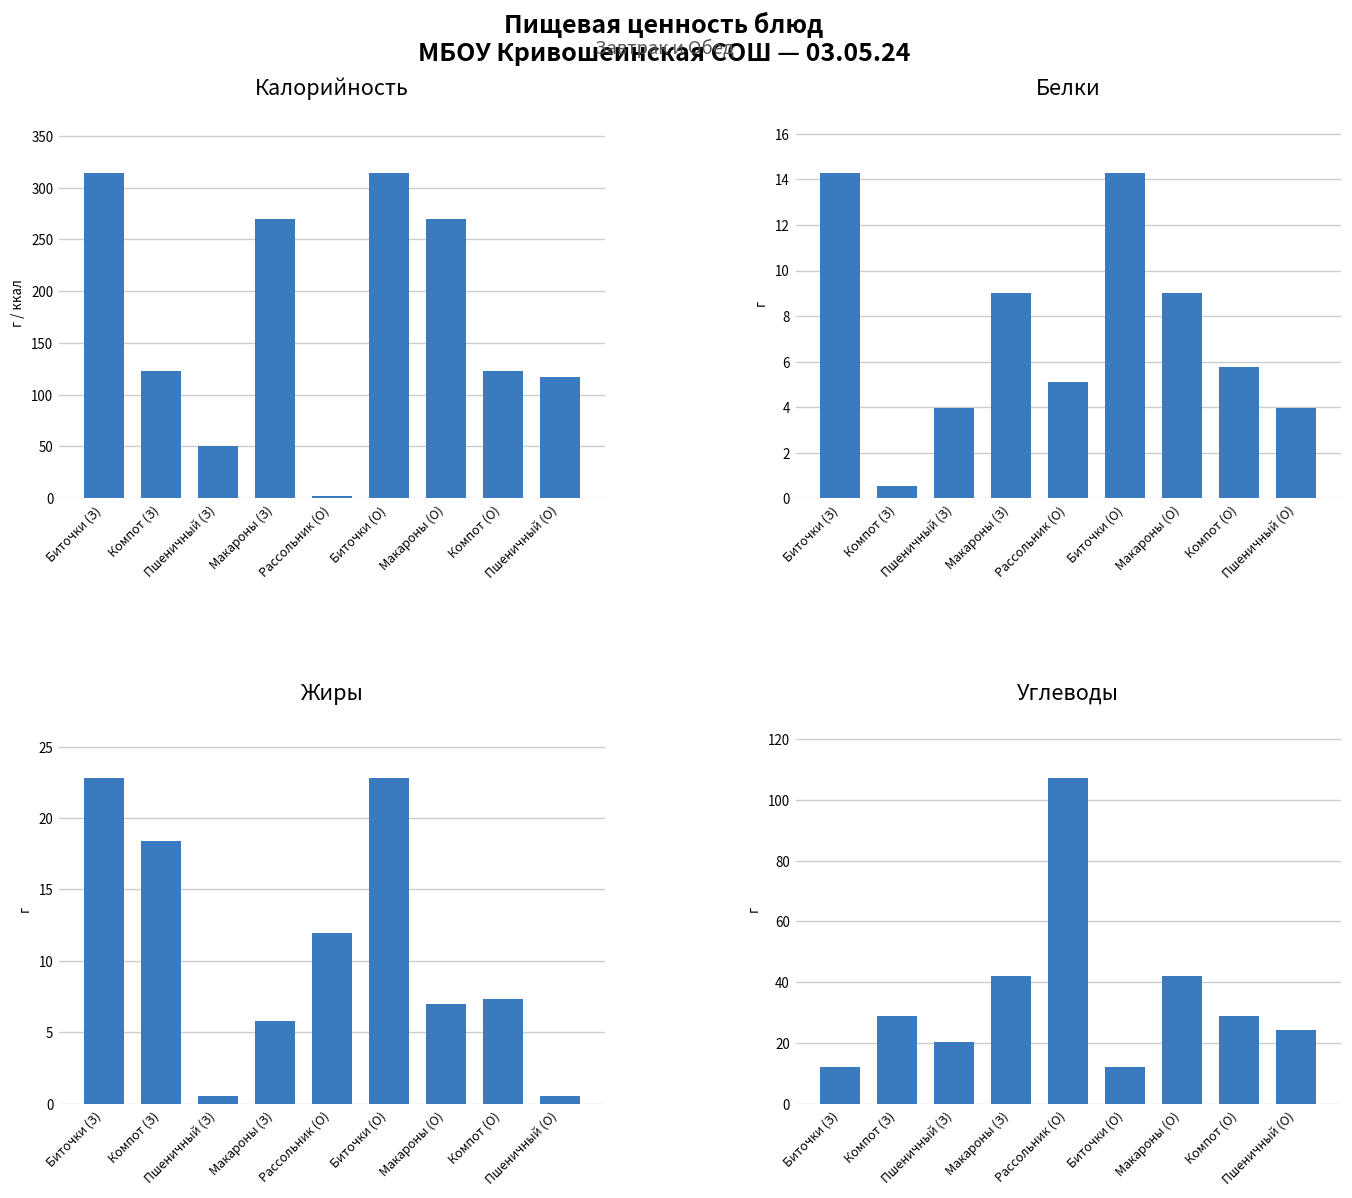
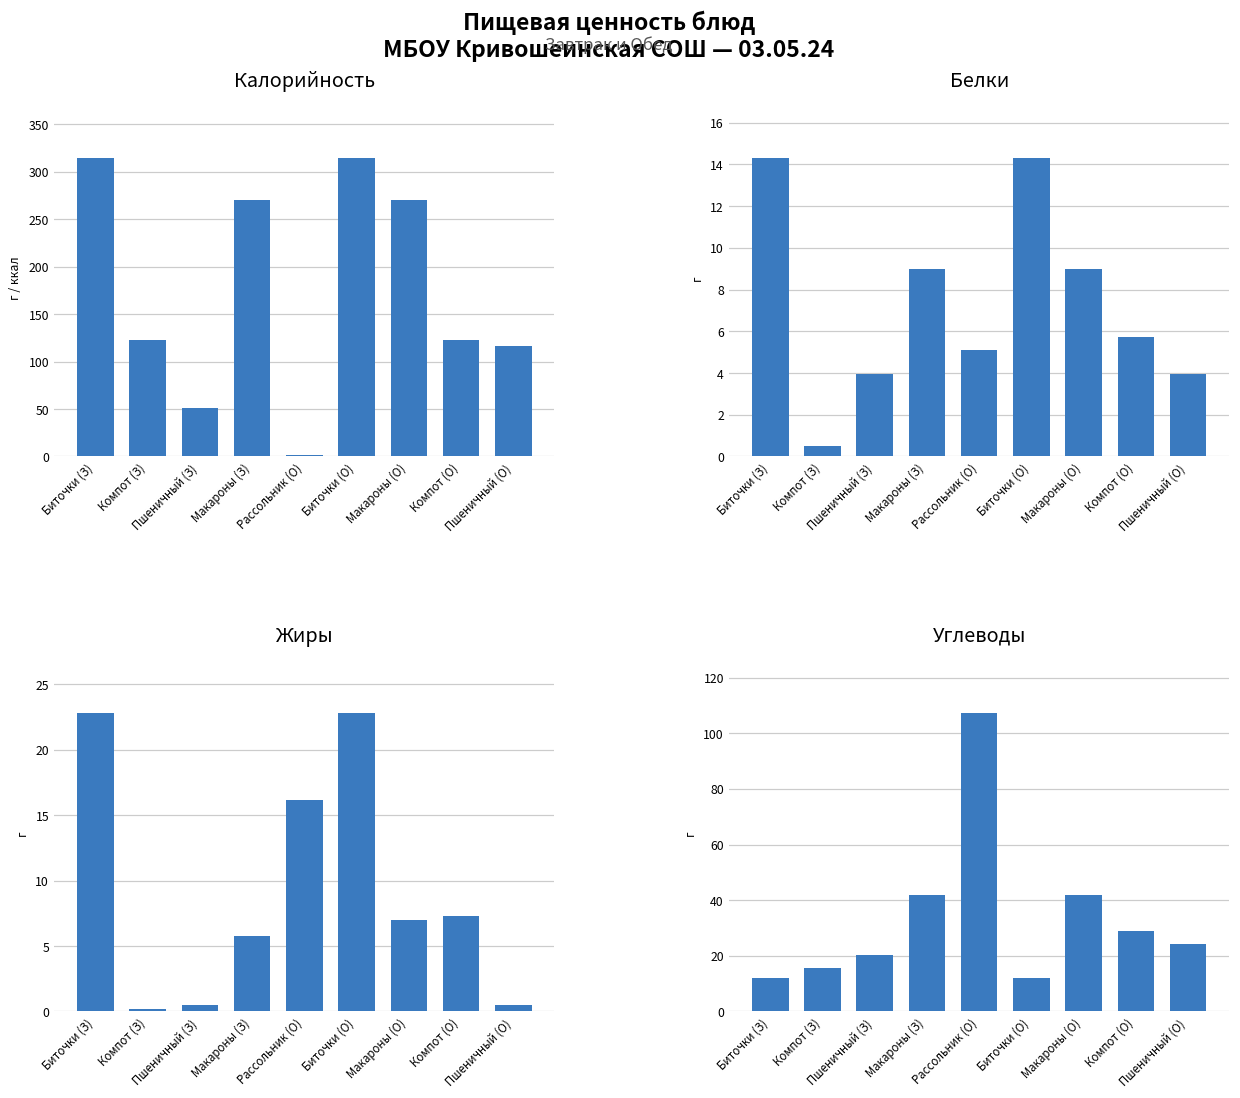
Жиры, Компот (З): 18.4 -> 0.2
Жиры, Рассольник (О): 12.0 -> 16.2
Углеводы, Компот (З): 29 -> 15
